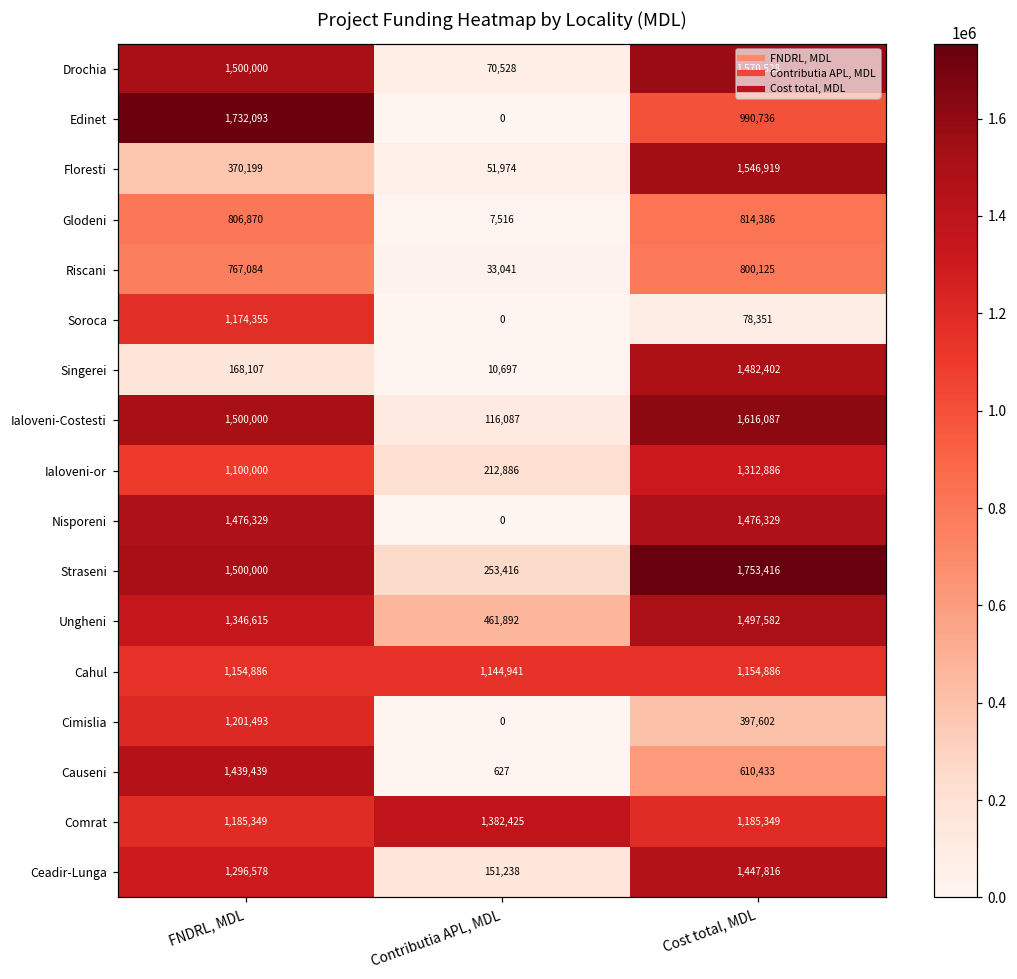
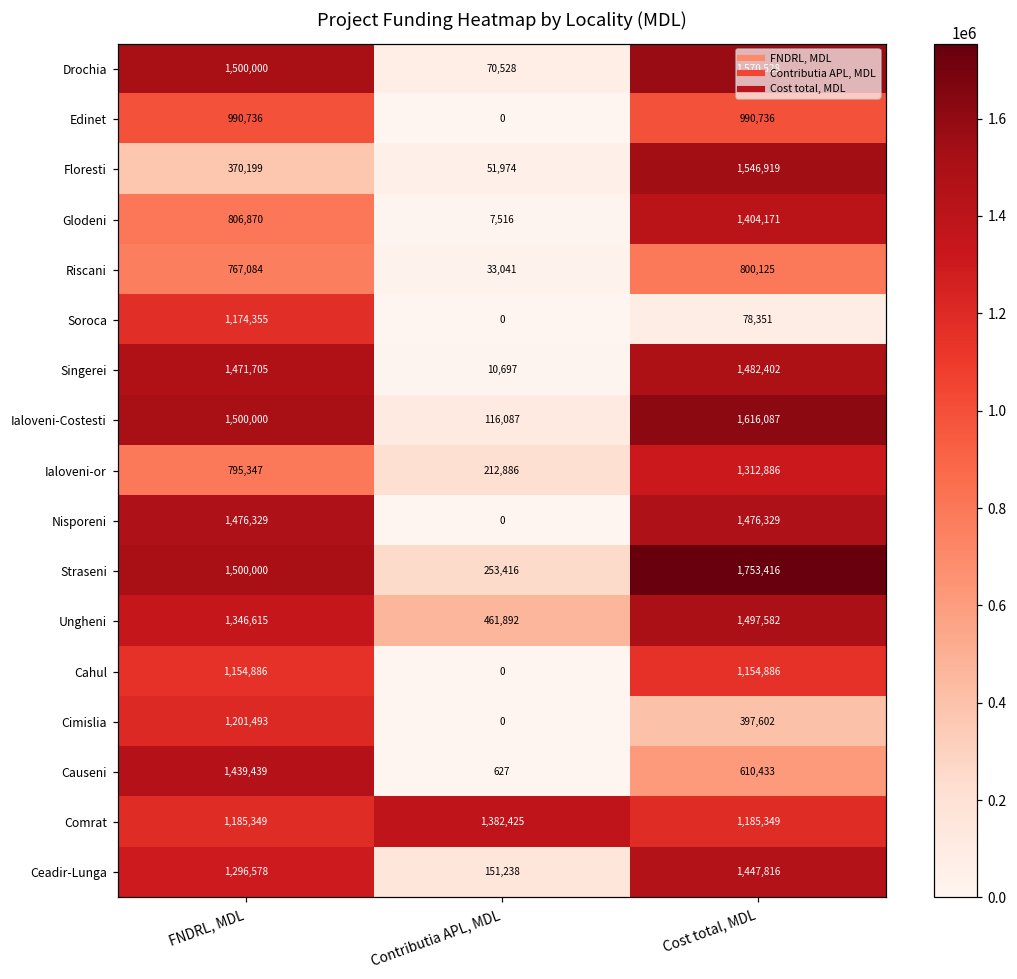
Edinet, FNDRL, MDL: 1,732,093 -> 990,736
Glodeni, Cost total, MDL: 814,386 -> 1,404,171
Singerei, FNDRL, MDL: 168,107 -> 1,471,705
Ialoveni-or, FNDRL, MDL: 1,100,000 -> 795,347
Cahul, Contributia APL, MDL: 1,144,941 -> 0
